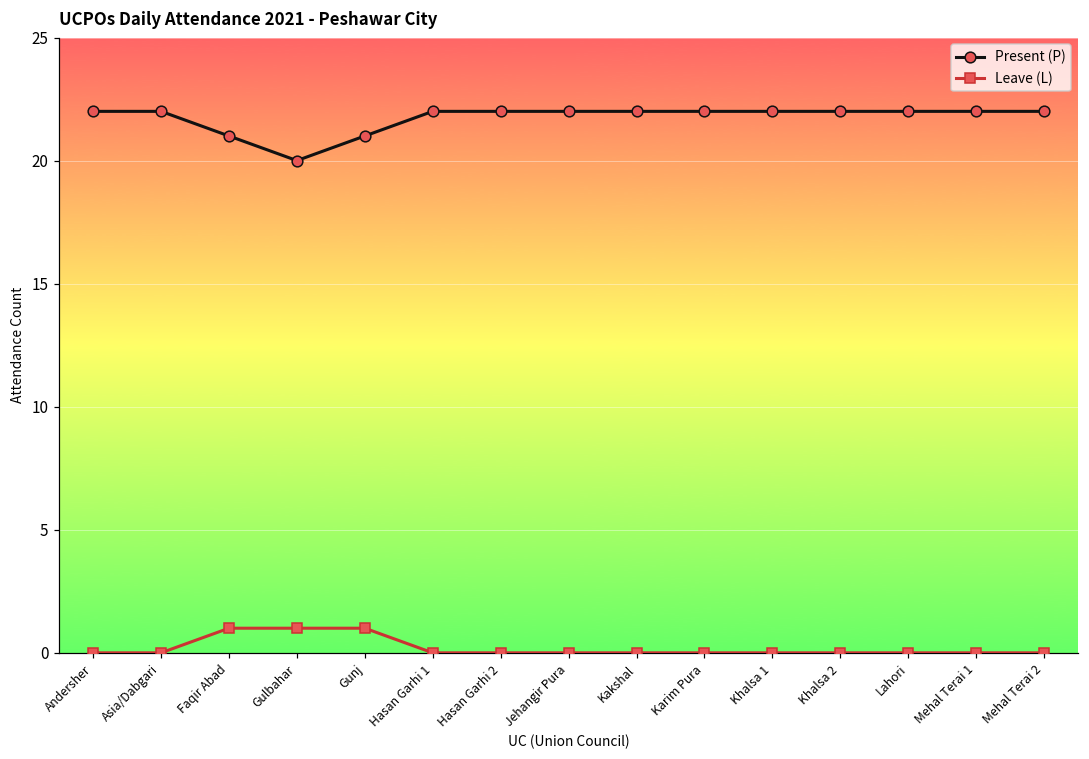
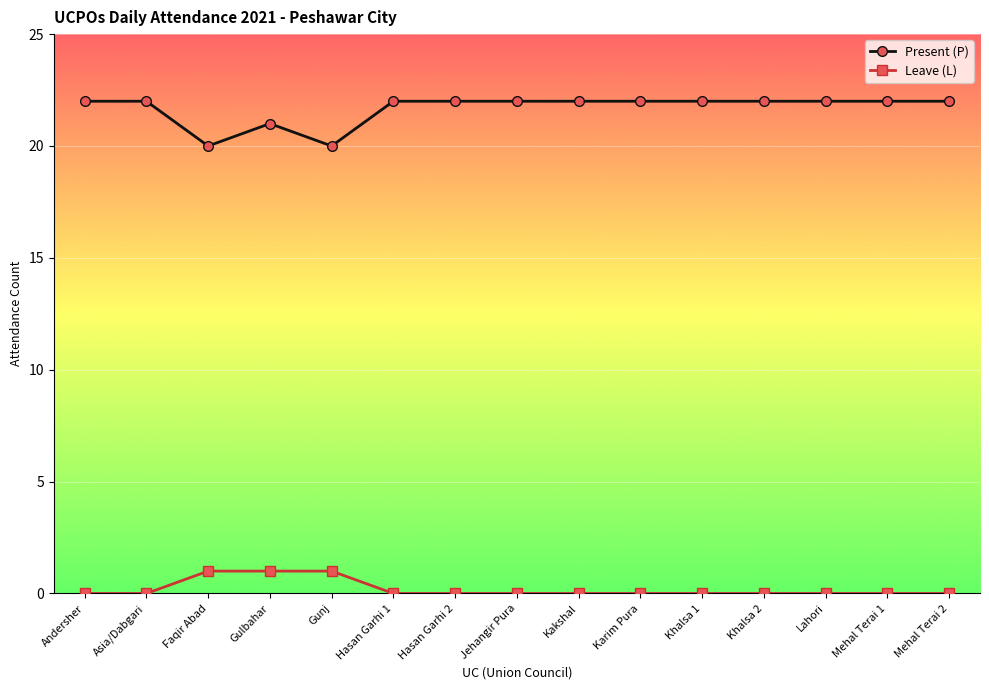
Present (P), Faqir Abad: 21 -> 20
Present (P), Gulbahar: 20 -> 21
Present (P), Gunj: 21 -> 20
